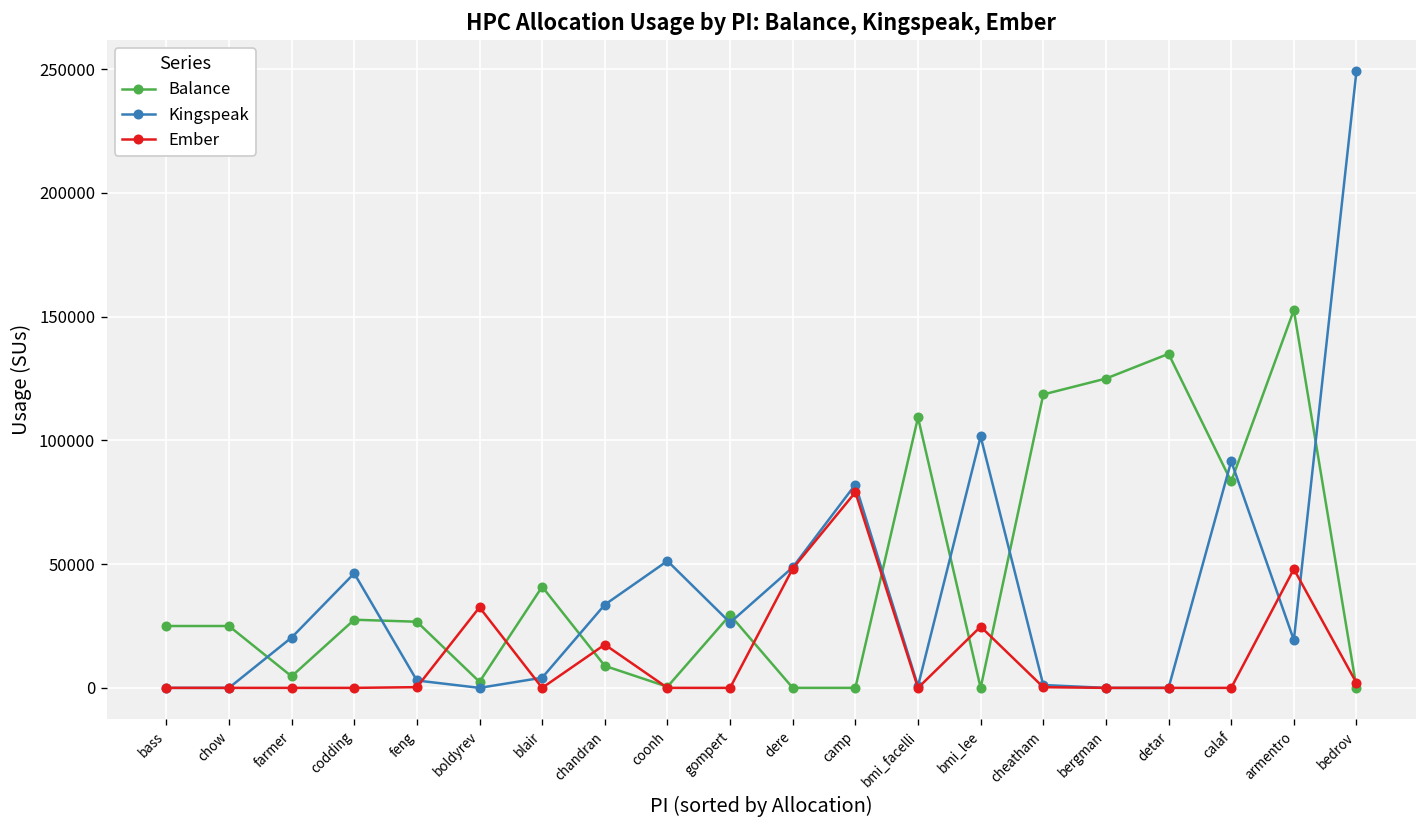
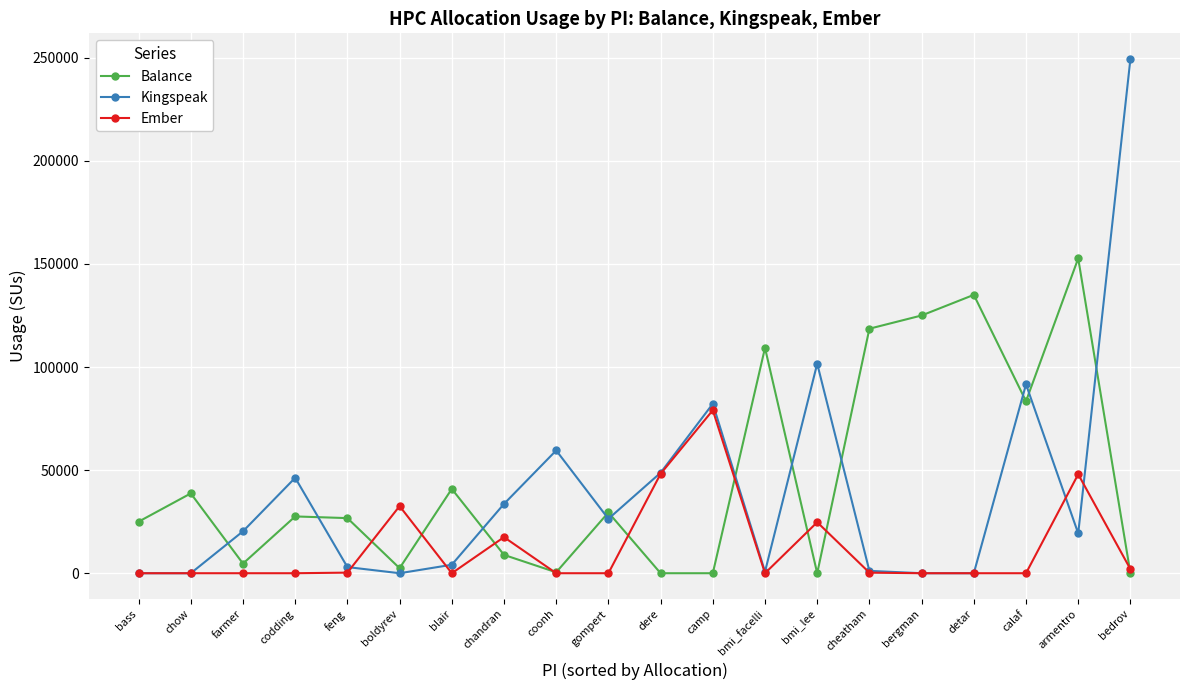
Balance, chow: 25000 -> 39000
Kingspeak, coonh: 51000 -> 60000
